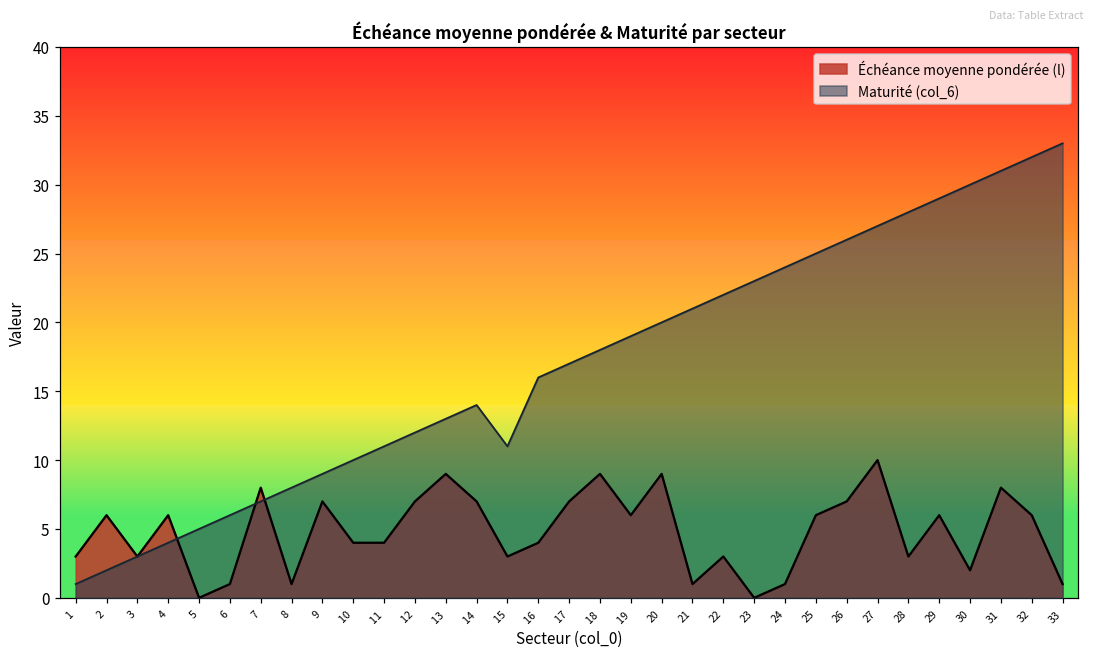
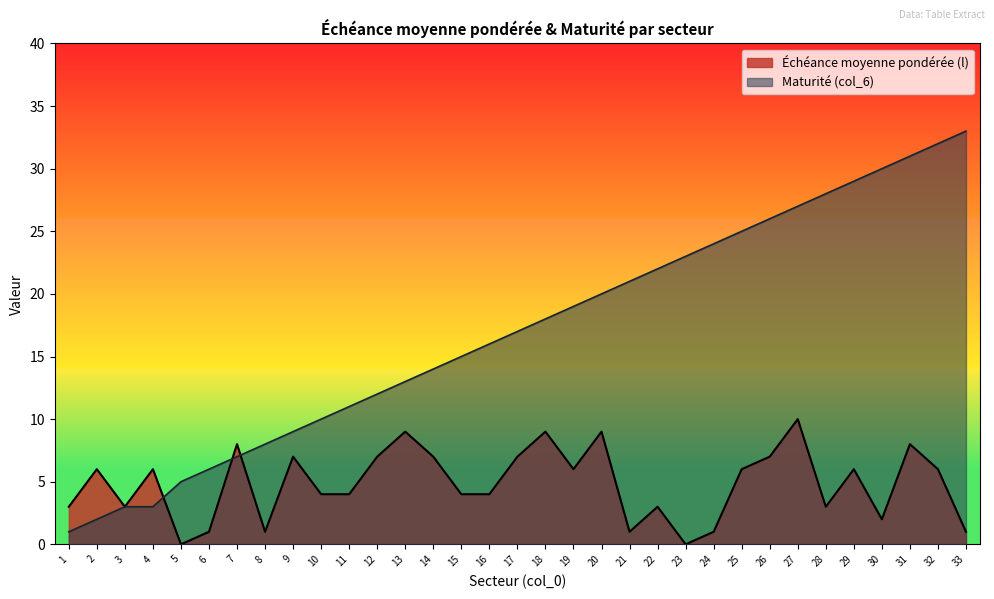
Maturité (col_6), 4: 4 -> 3
Échéance moyenne pondérée (l), 15: 3 -> 4
Maturité (col_6), 15: 11 -> 15
